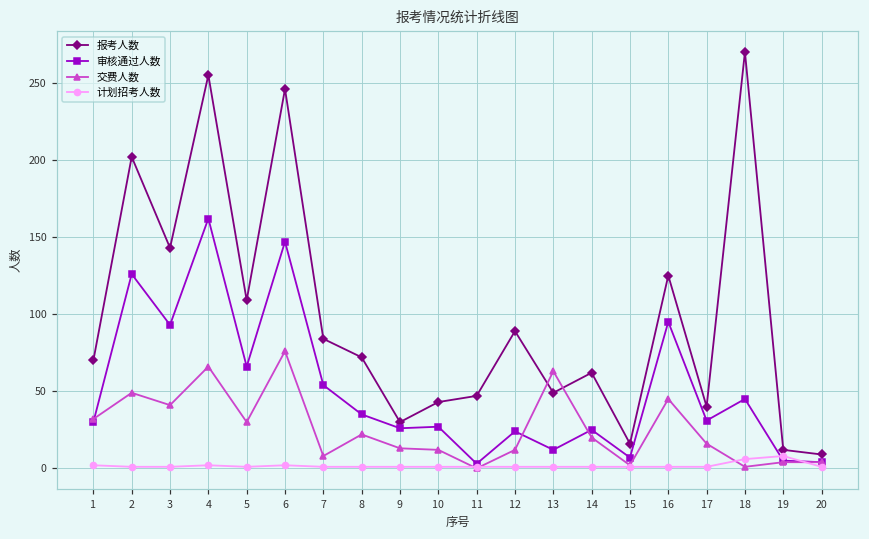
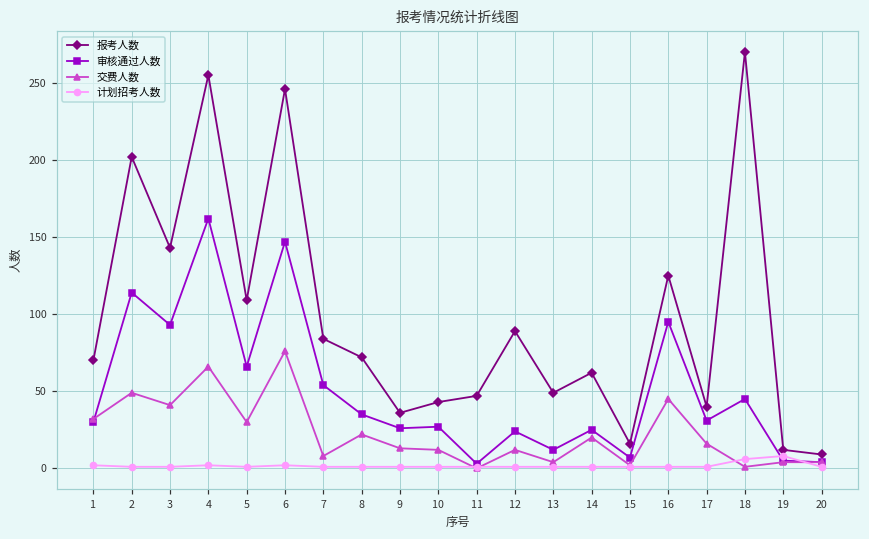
审核通过人数, 2: 126 -> 114
报考人数, 9: 30 -> 36
交费人数, 13: 63 -> 4
